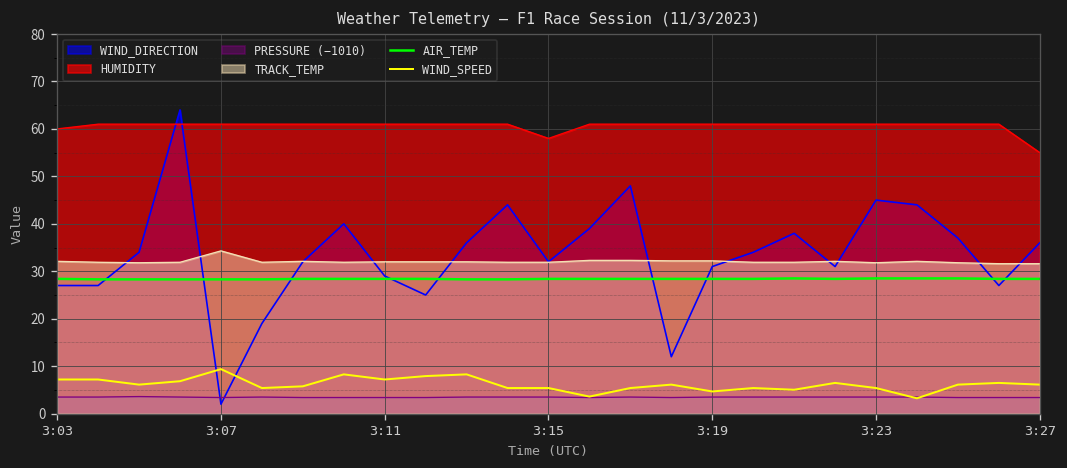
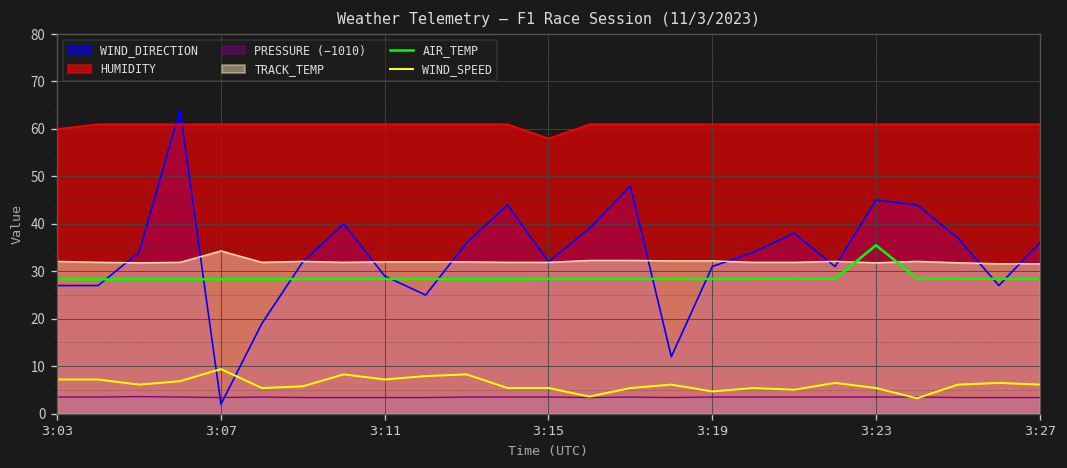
AIR_TEMP, 3:23: 29 -> 36
HUMIDITY, 3:27: 55 -> 61
